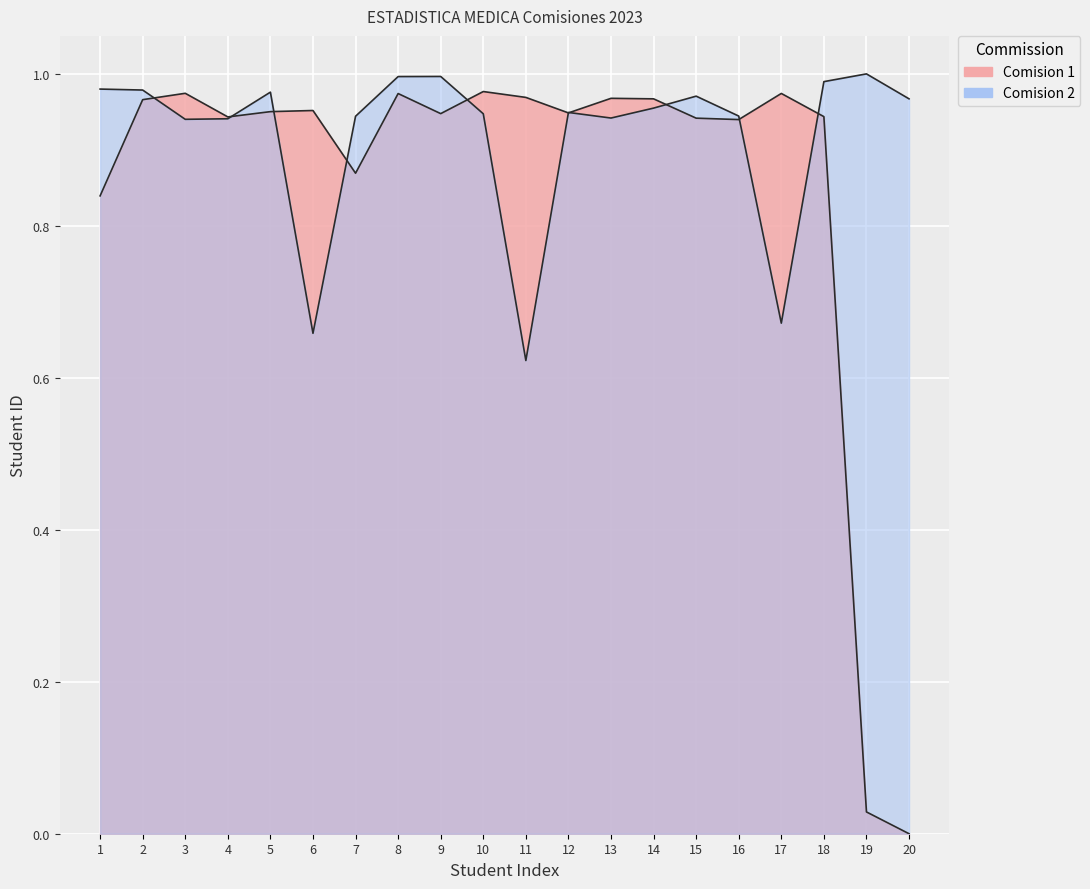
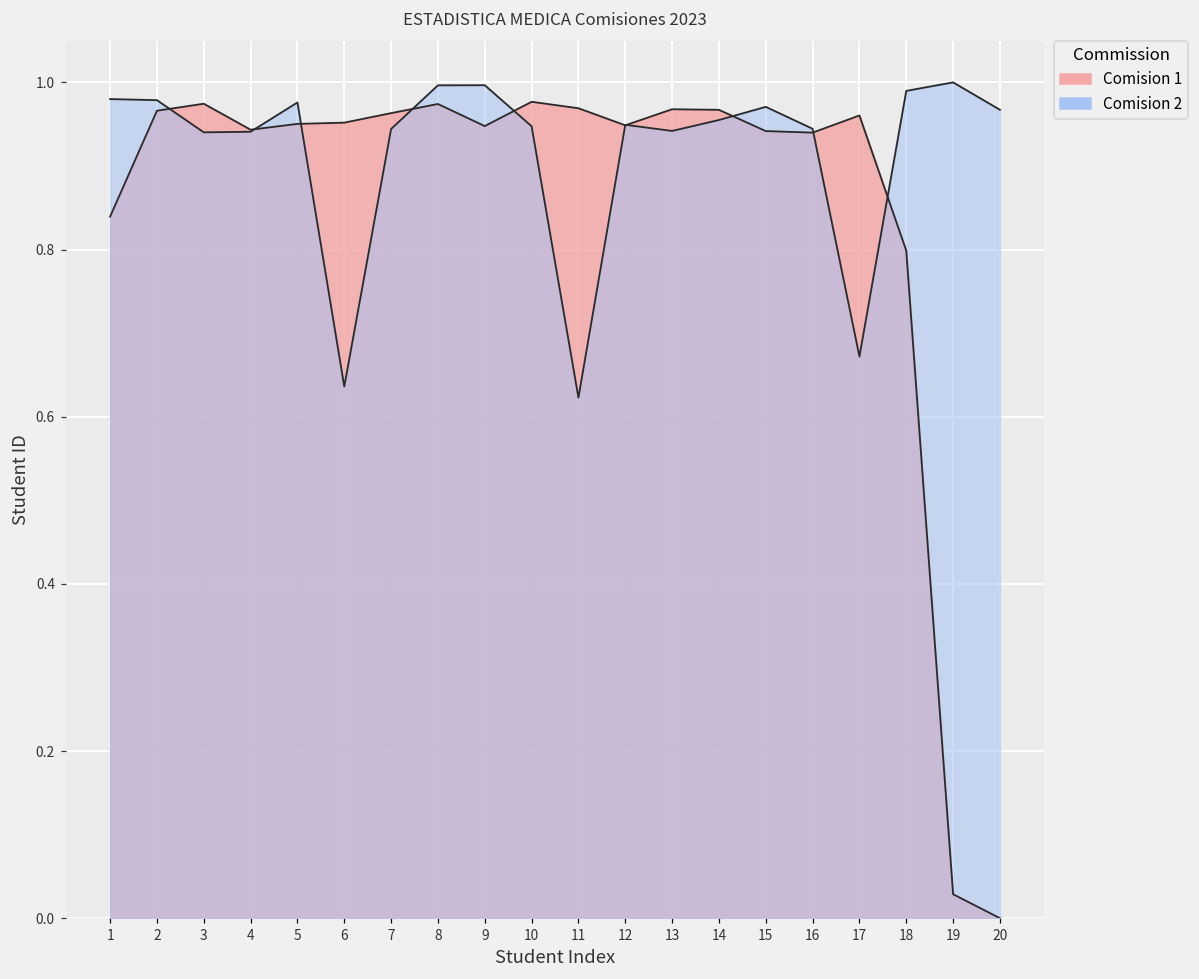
Comision 2, 6: 0.66 -> 0.64
Comision 1, 7: 0.87 -> 0.96
Comision 1, 17: 0.97 -> 0.96
Comision 1, 18: 0.94 -> 0.80
